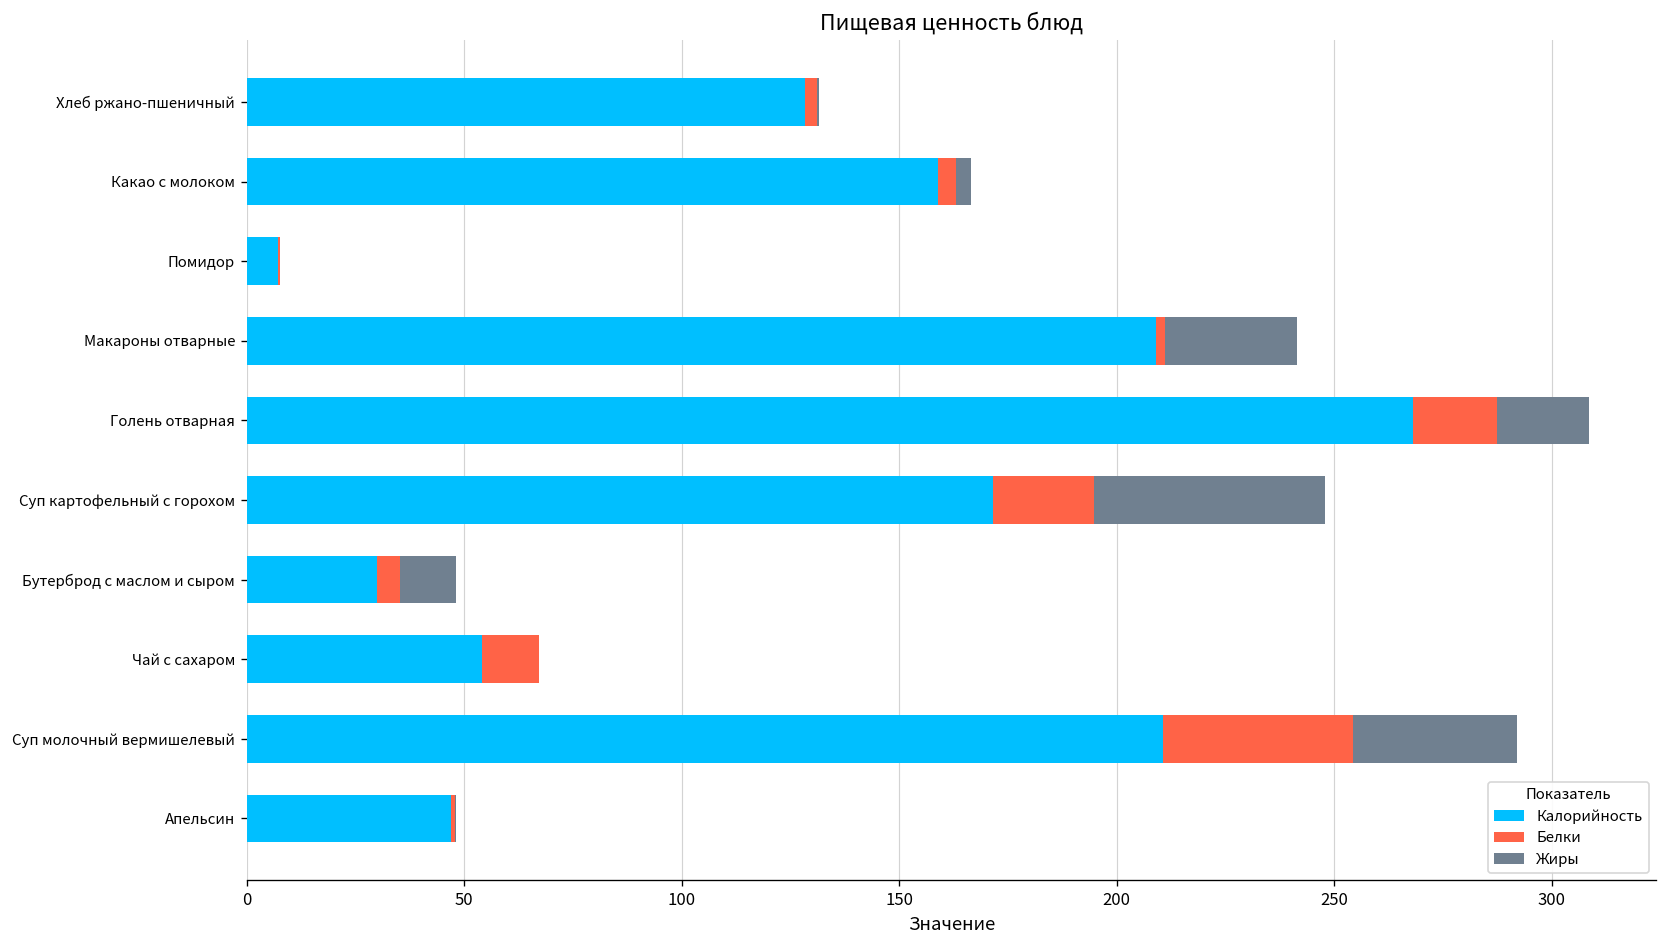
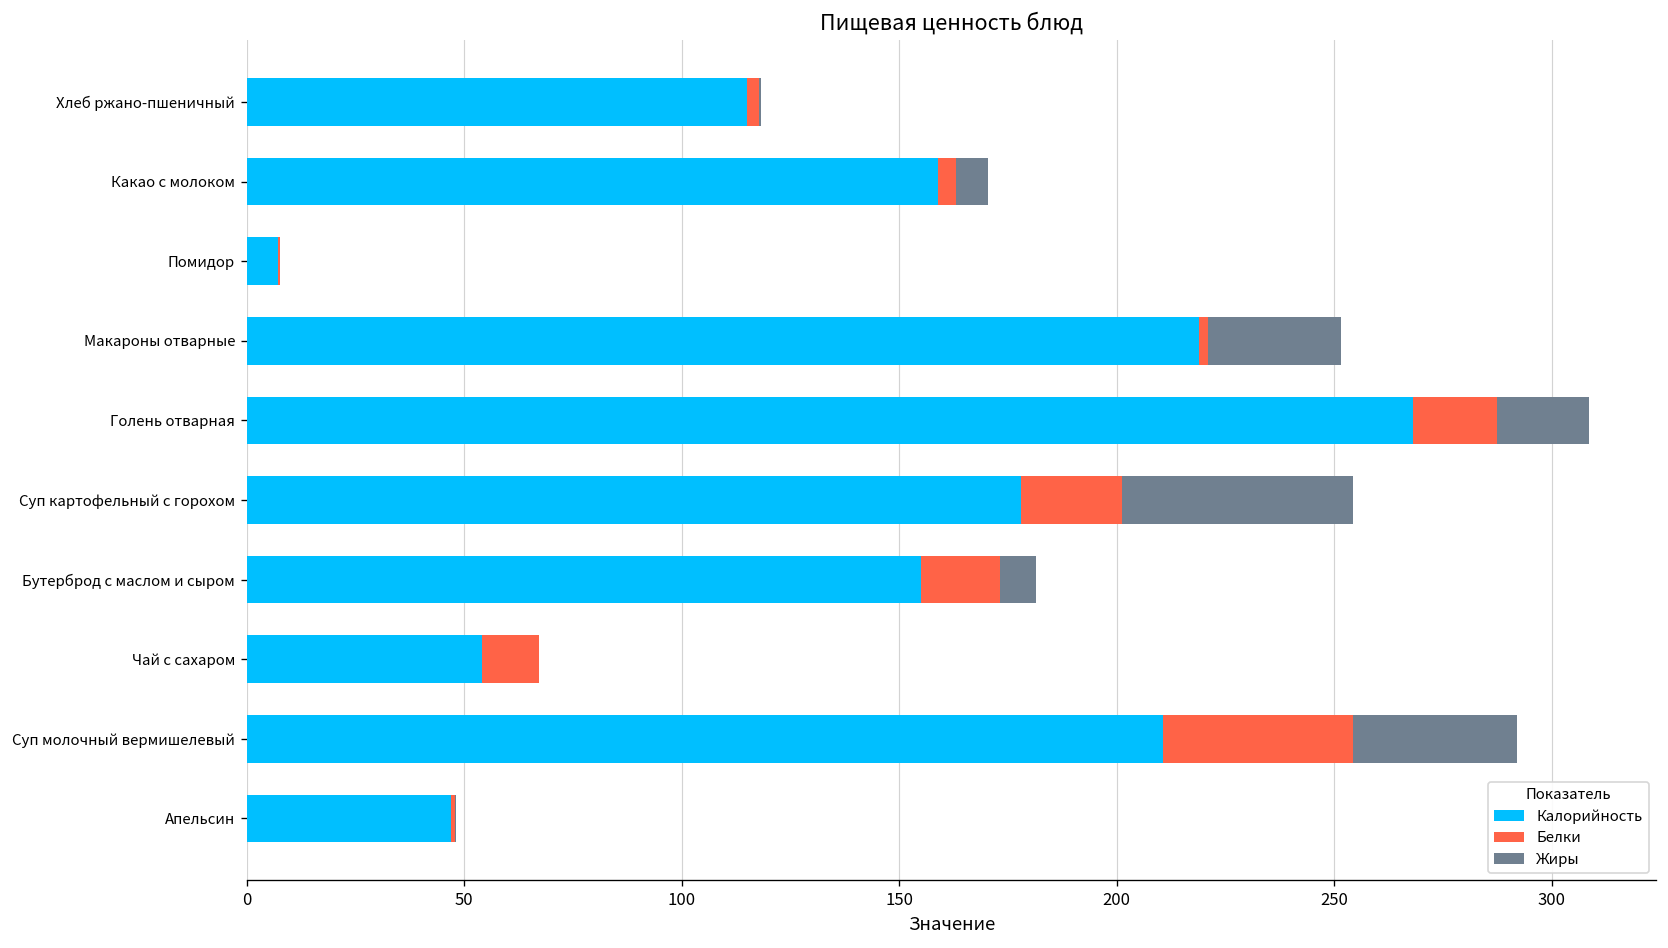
Калорийность, Хлеб ржано-пшеничный: 128 -> 115
Жиры, Какао с молоком: 4 -> 7
Калорийность, Макароны отварные: 209 -> 219
Калорийность, Суп картофельный с горохом: 172 -> 178
Калорийность, Бутерброд с маслом и сыром: 30 -> 155
Белки, Бутерброд с маслом и сыром: 5 -> 18
Жиры, Бутерброд с маслом и сыром: 13 -> 8
